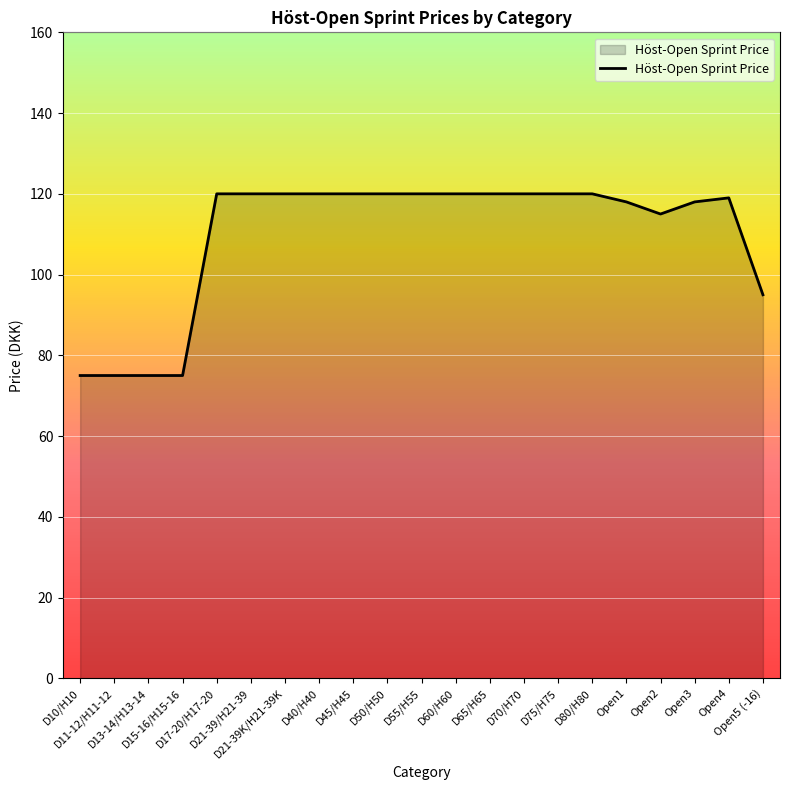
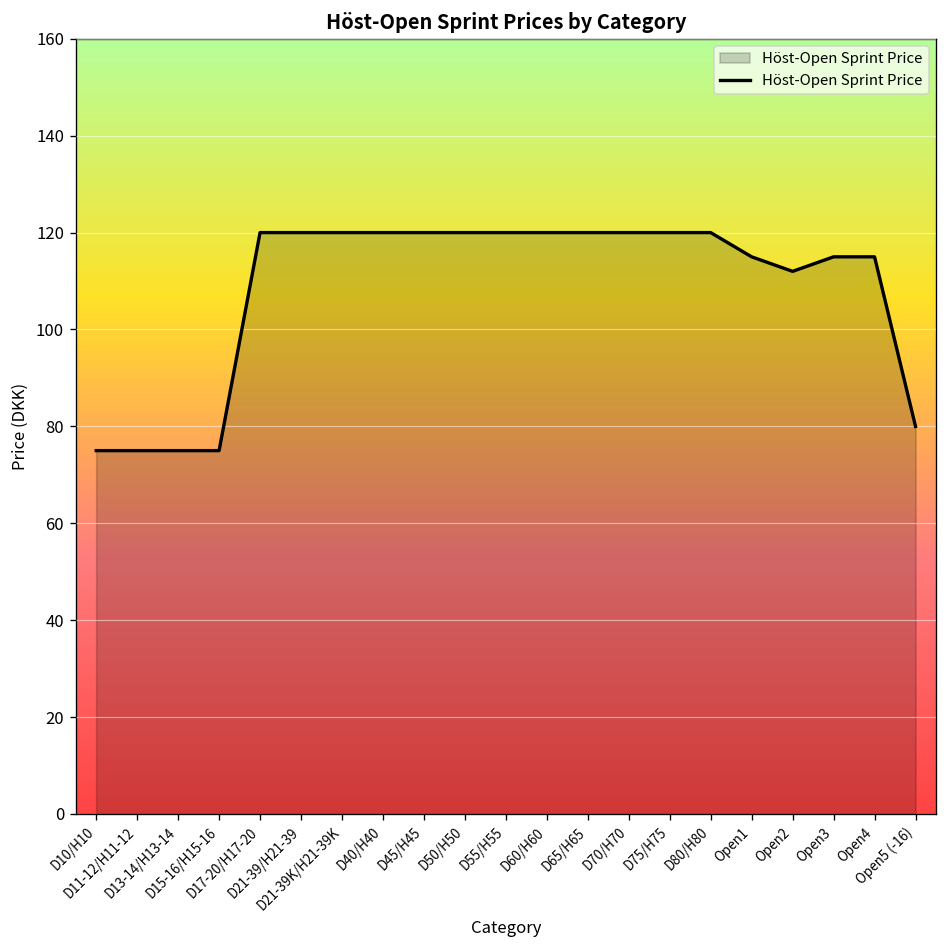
Open1: 118 -> 115
Open2: 115 -> 112
Open3: 118 -> 115
Open4: 119 -> 115
Open5 (-16): 95 -> 80
